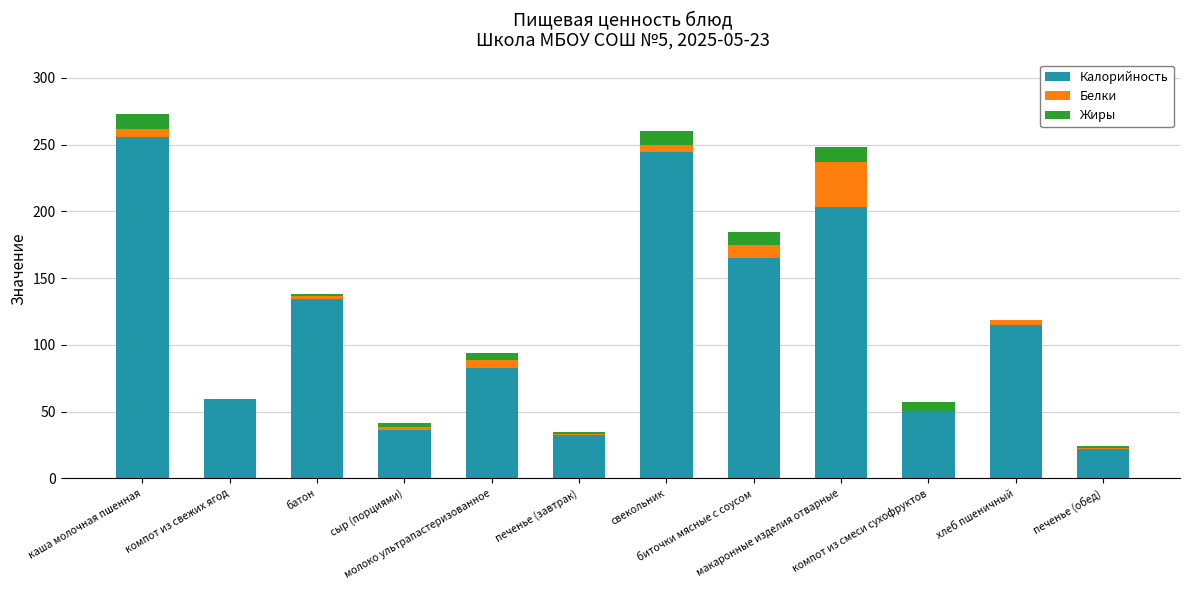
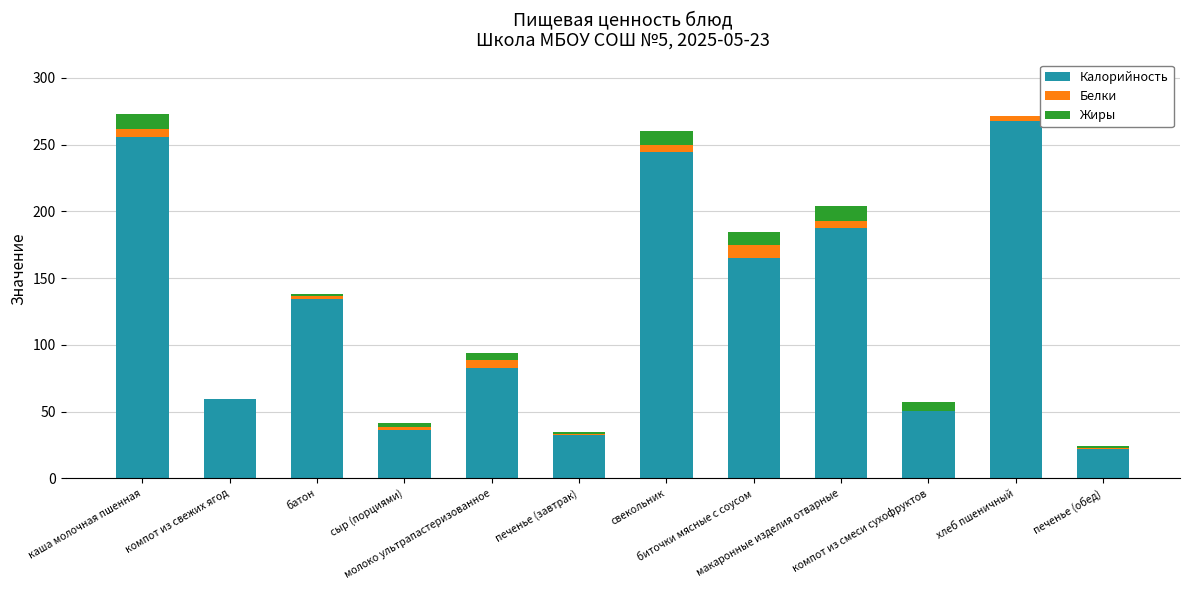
Калорийность, макаронные изделия отварные: 204 -> 187
Белки, макаронные изделия отварные: 33 -> 6
Калорийность, хлеб пшеничный: 115 -> 268
